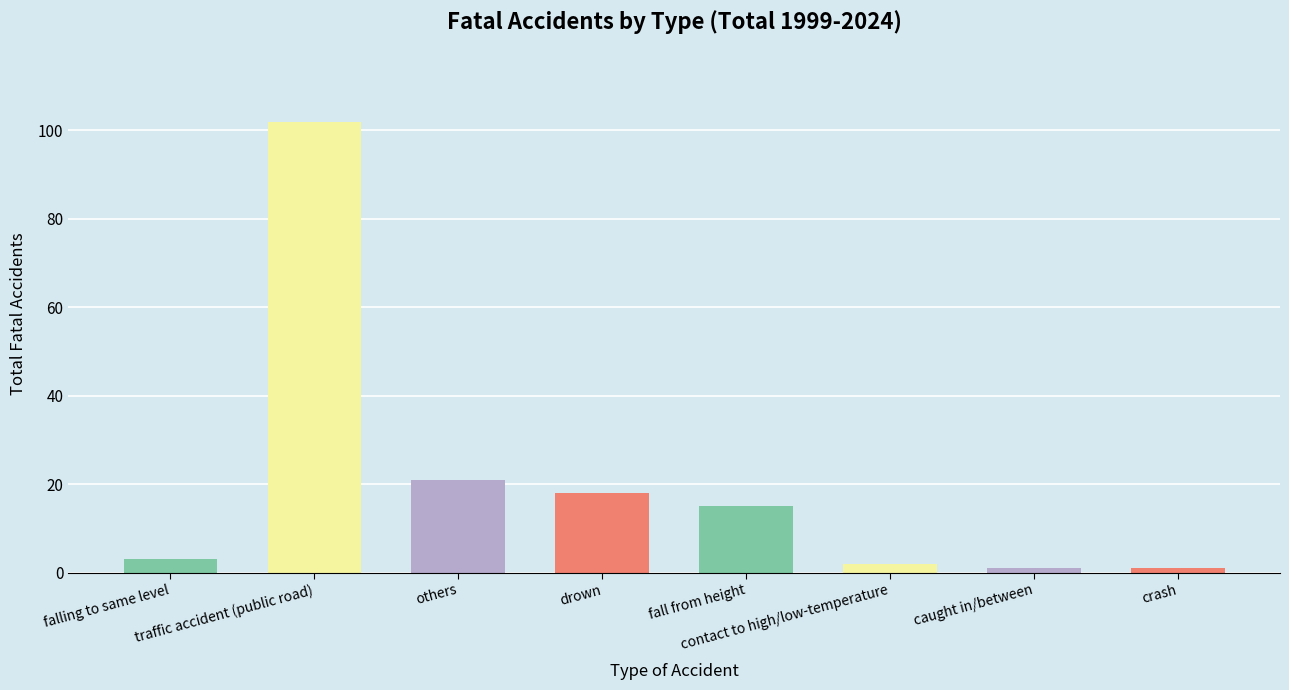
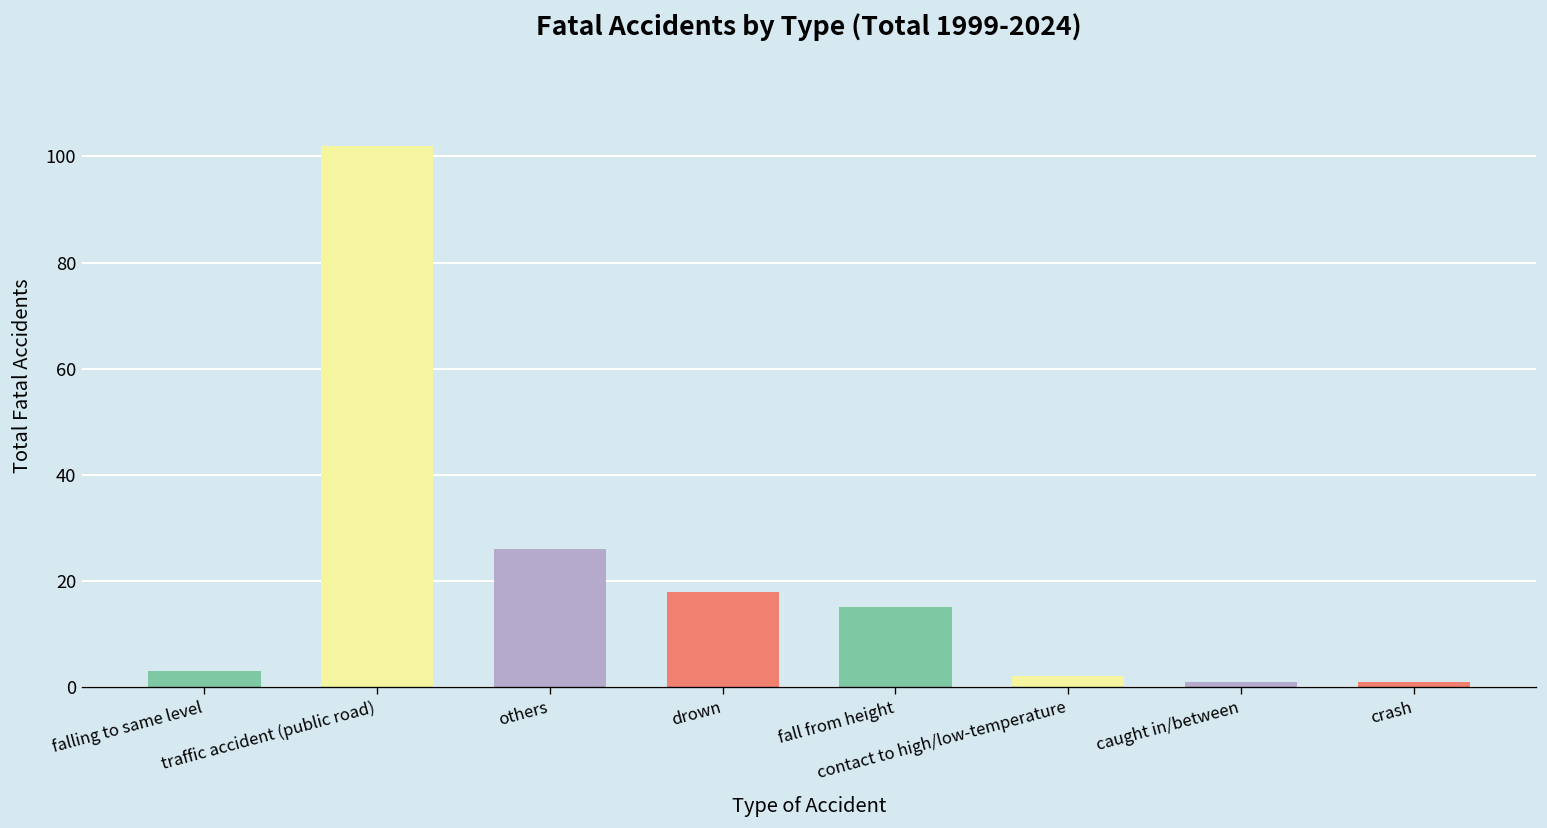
others: 21 -> 26
